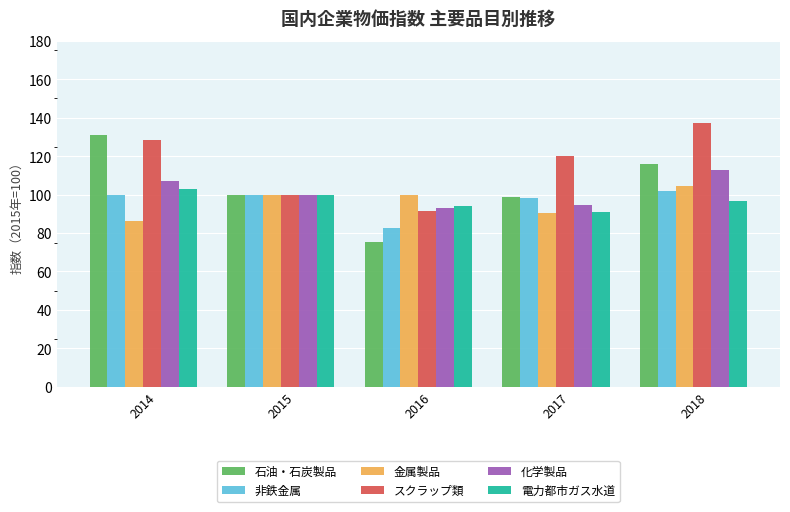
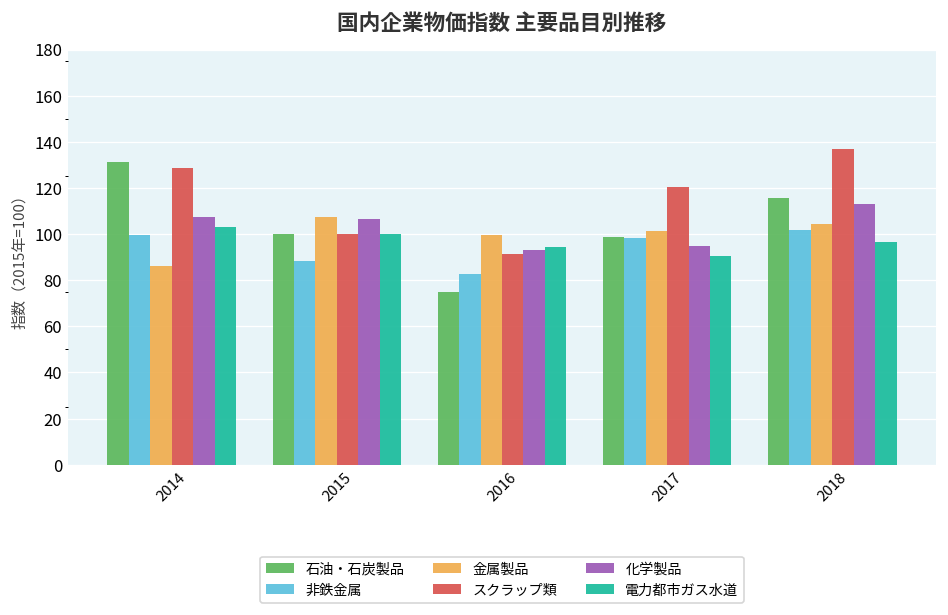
非鉄金属, 2015: 100 -> 88
金属製品, 2015: 100 -> 107
化学製品, 2015: 100 -> 107
金属製品, 2017: 90 -> 101
